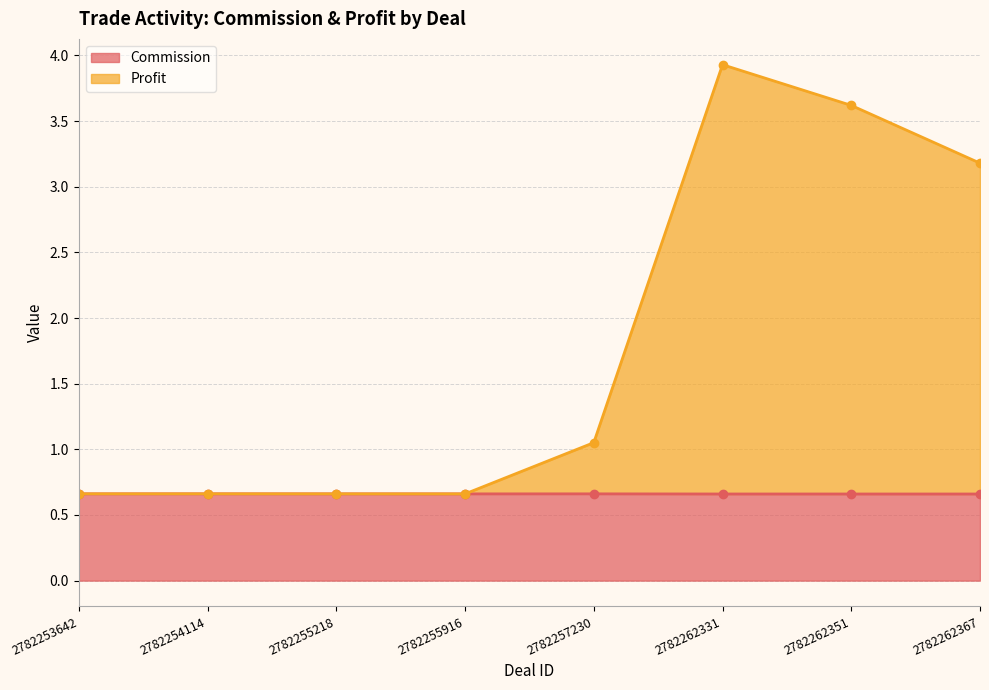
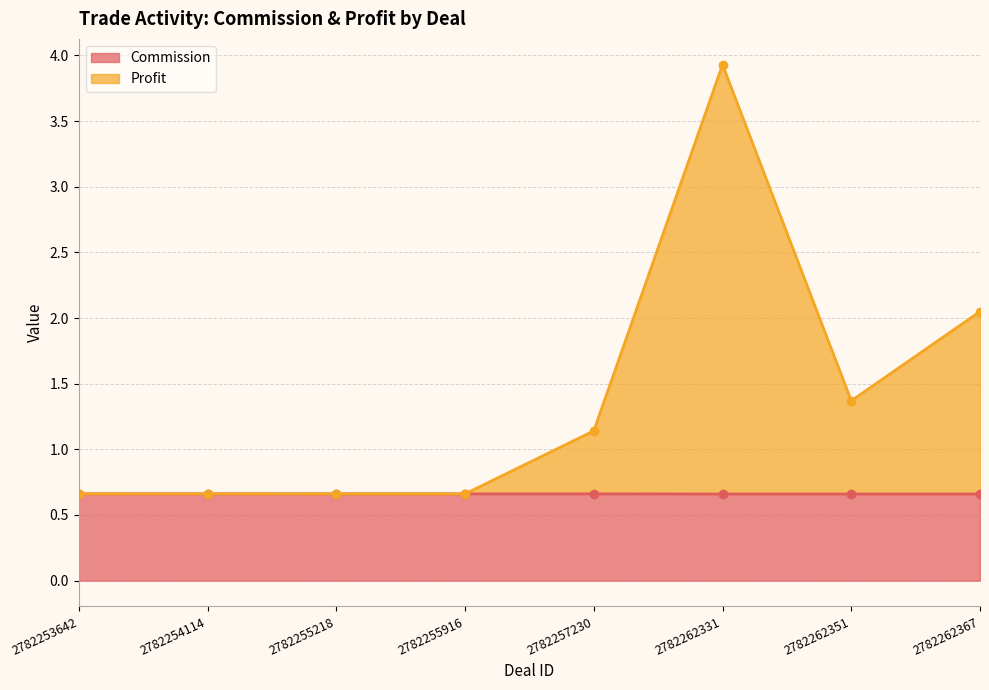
Profit, 2782257230: 0.39 -> 0.48
Profit, 2782262351: 2.96 -> 0.71
Profit, 2782262367: 2.52 -> 1.39
